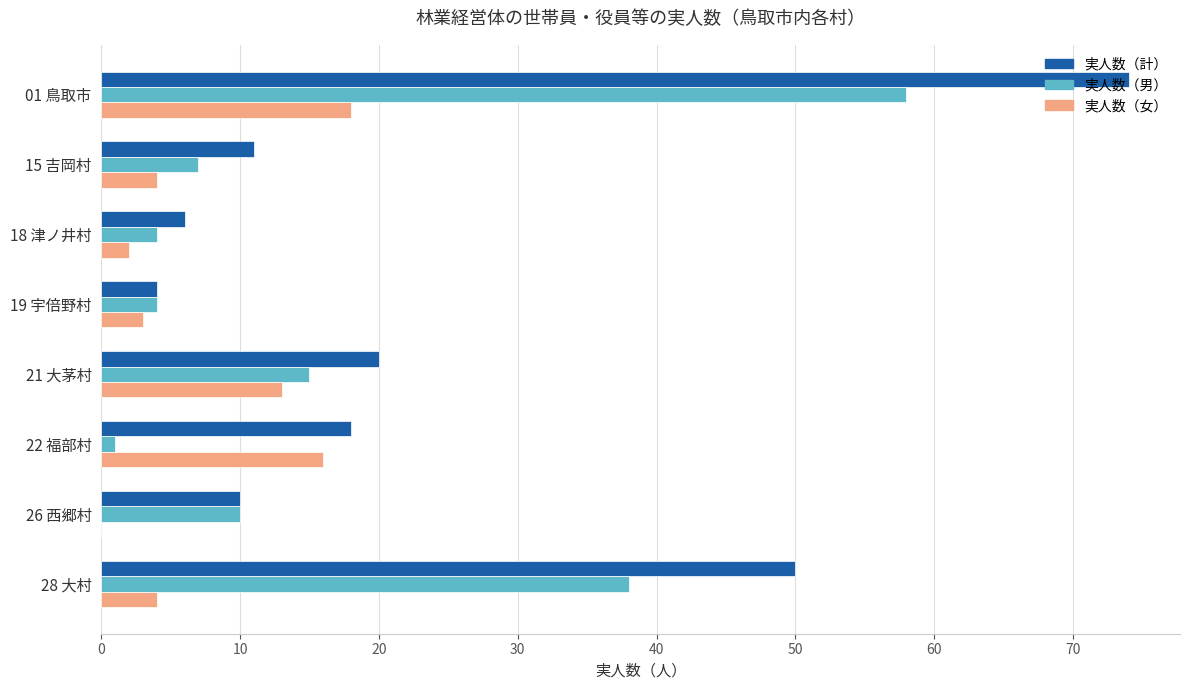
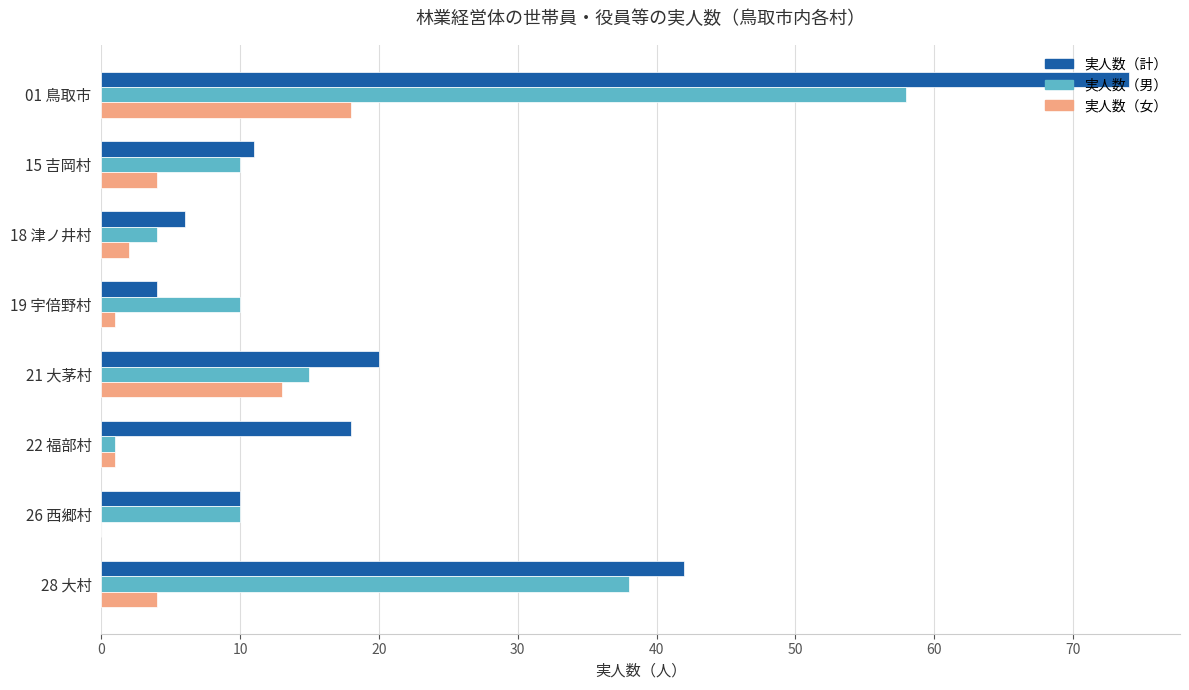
実人数（男）, 15 吉岡村: 7 -> 10
実人数（男）, 19 宇倍野村: 4 -> 10
実人数（女）, 19 宇倍野村: 3 -> 1
実人数（女）, 22 福部村: 16 -> 1
実人数（計）, 28 大村: 50 -> 42
